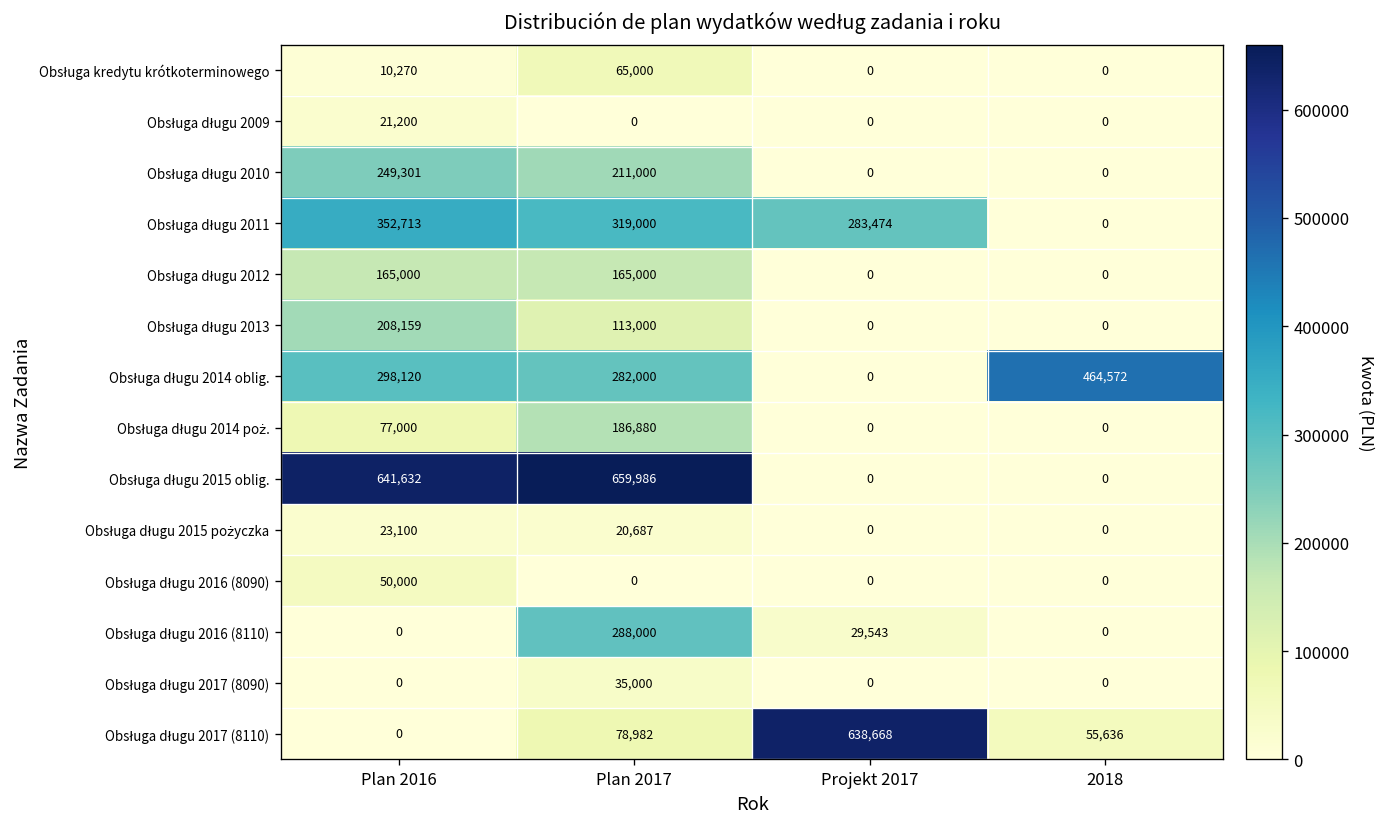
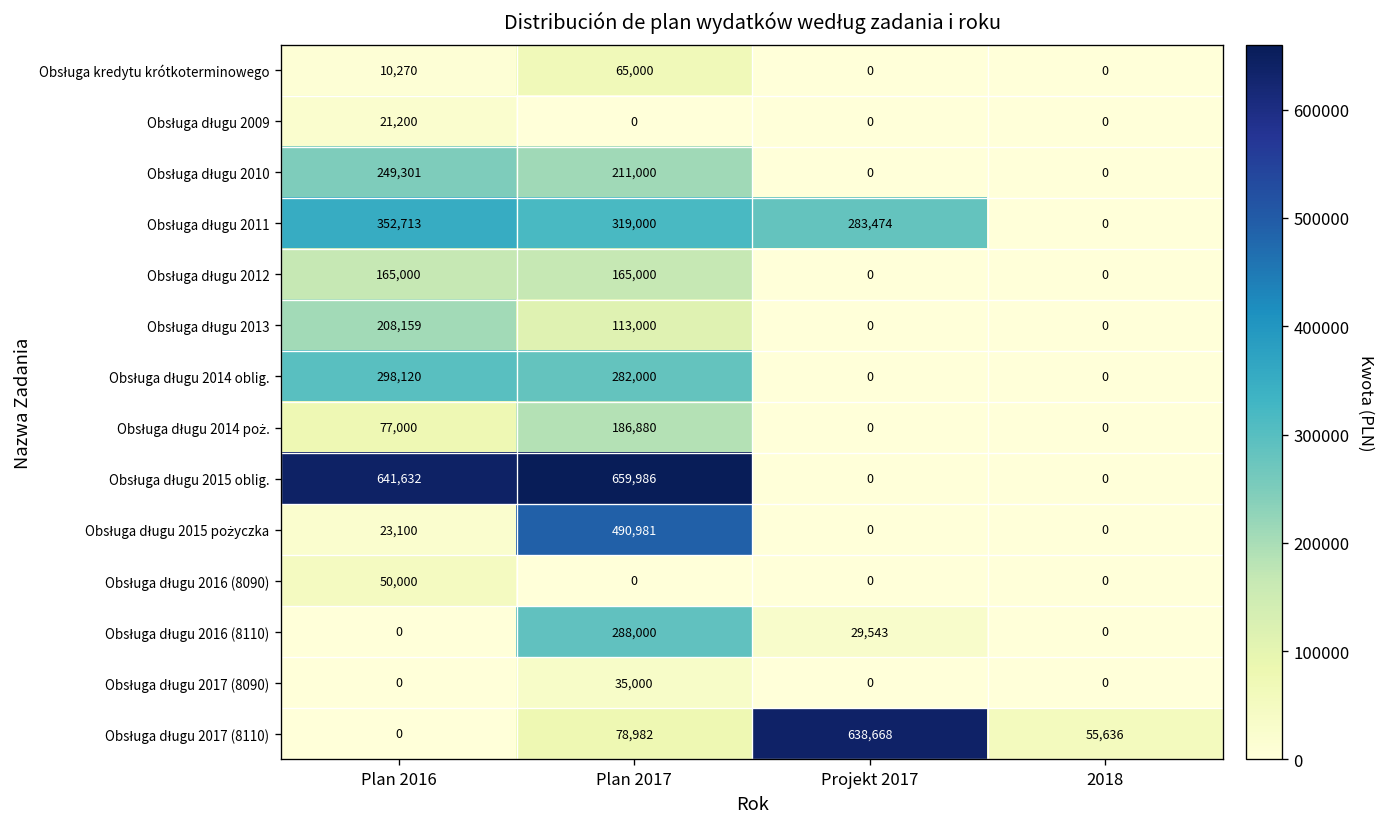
Obsługa długu 2014 oblig., 2018: 464,572 -> 0
Obsługa długu 2015 pożyczka, Plan 2017: 20,687 -> 490,981
